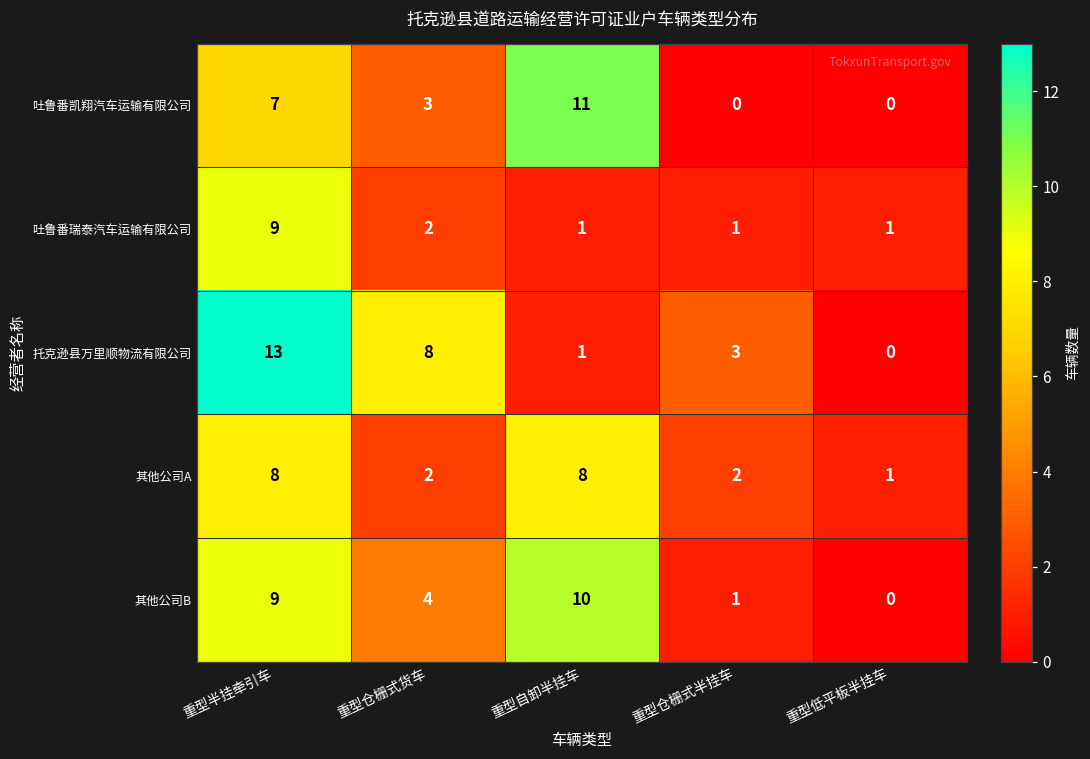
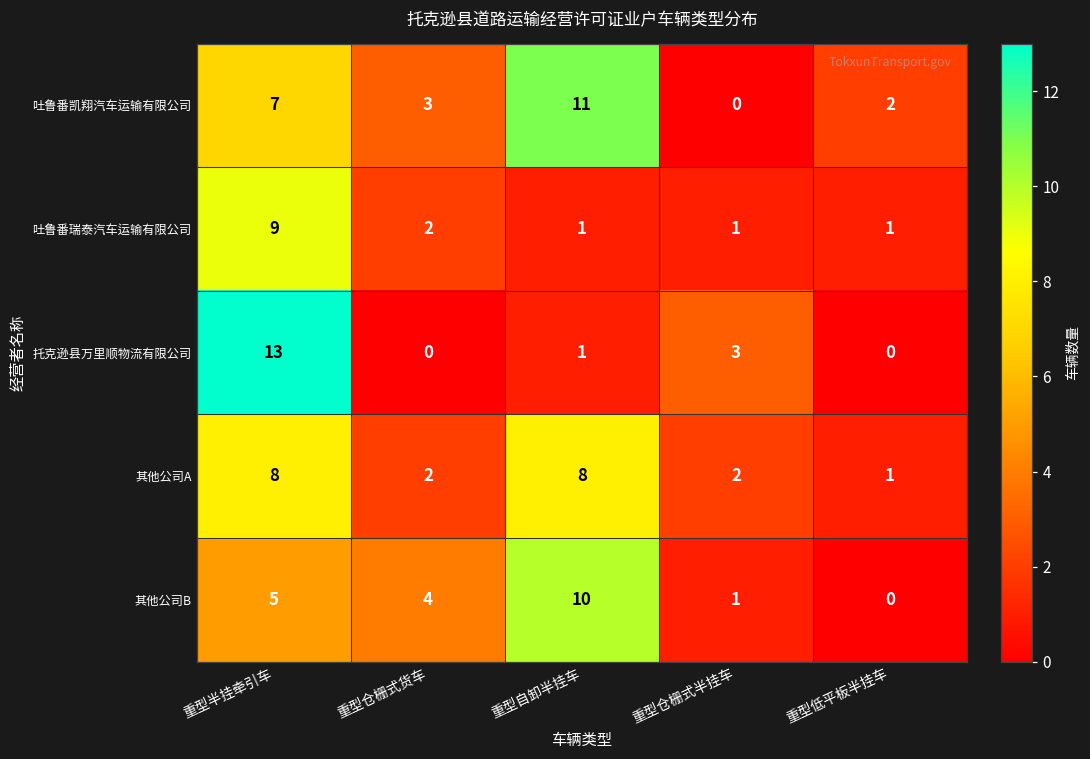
吐鲁番凯翔汽车运输有限公司, 重型低平板半挂车: 0 -> 2
托克逊县万里顺物流有限公司, 重型仓栅式货车: 8 -> 0
其他公司B, 重型半挂牵引车: 9 -> 5
